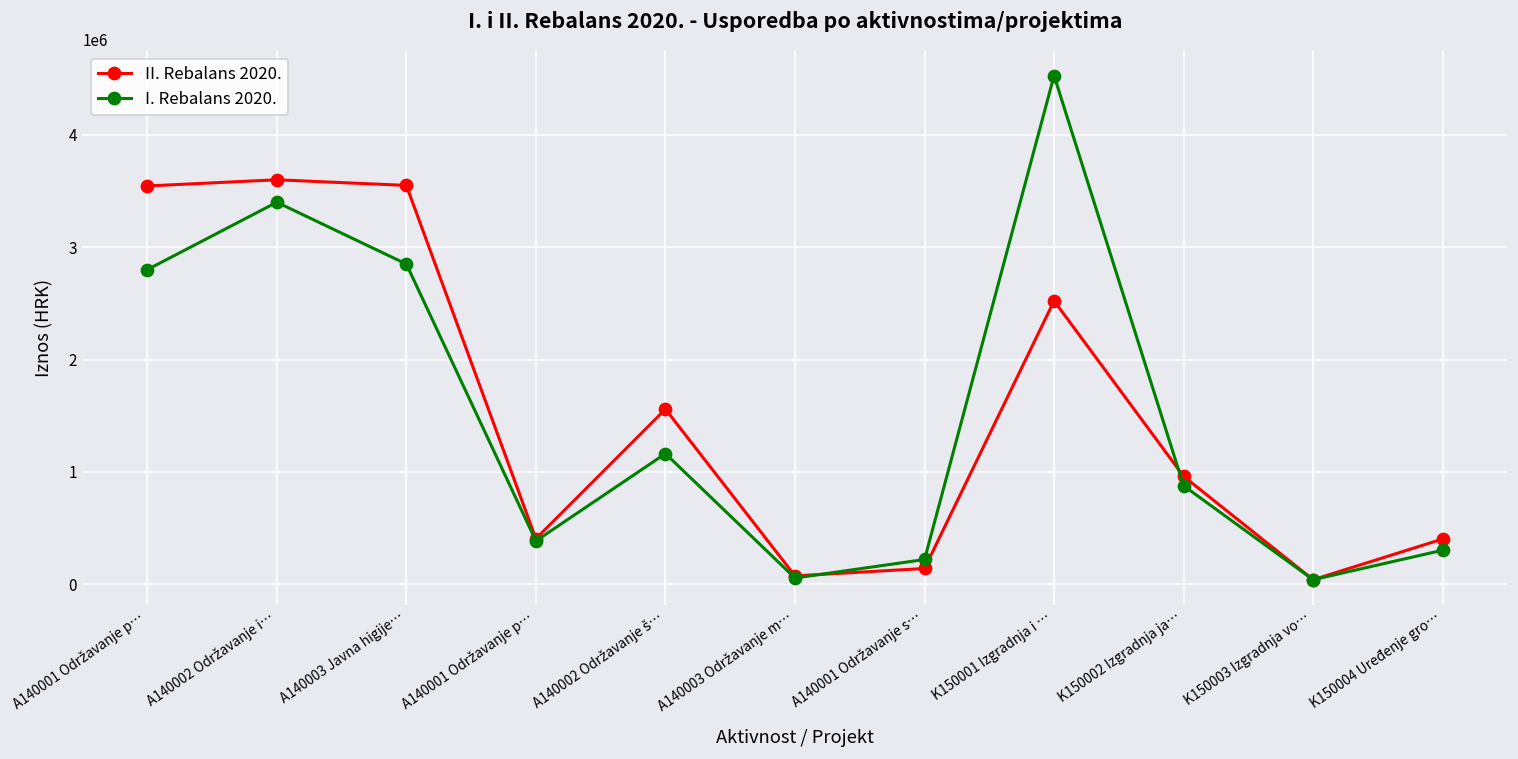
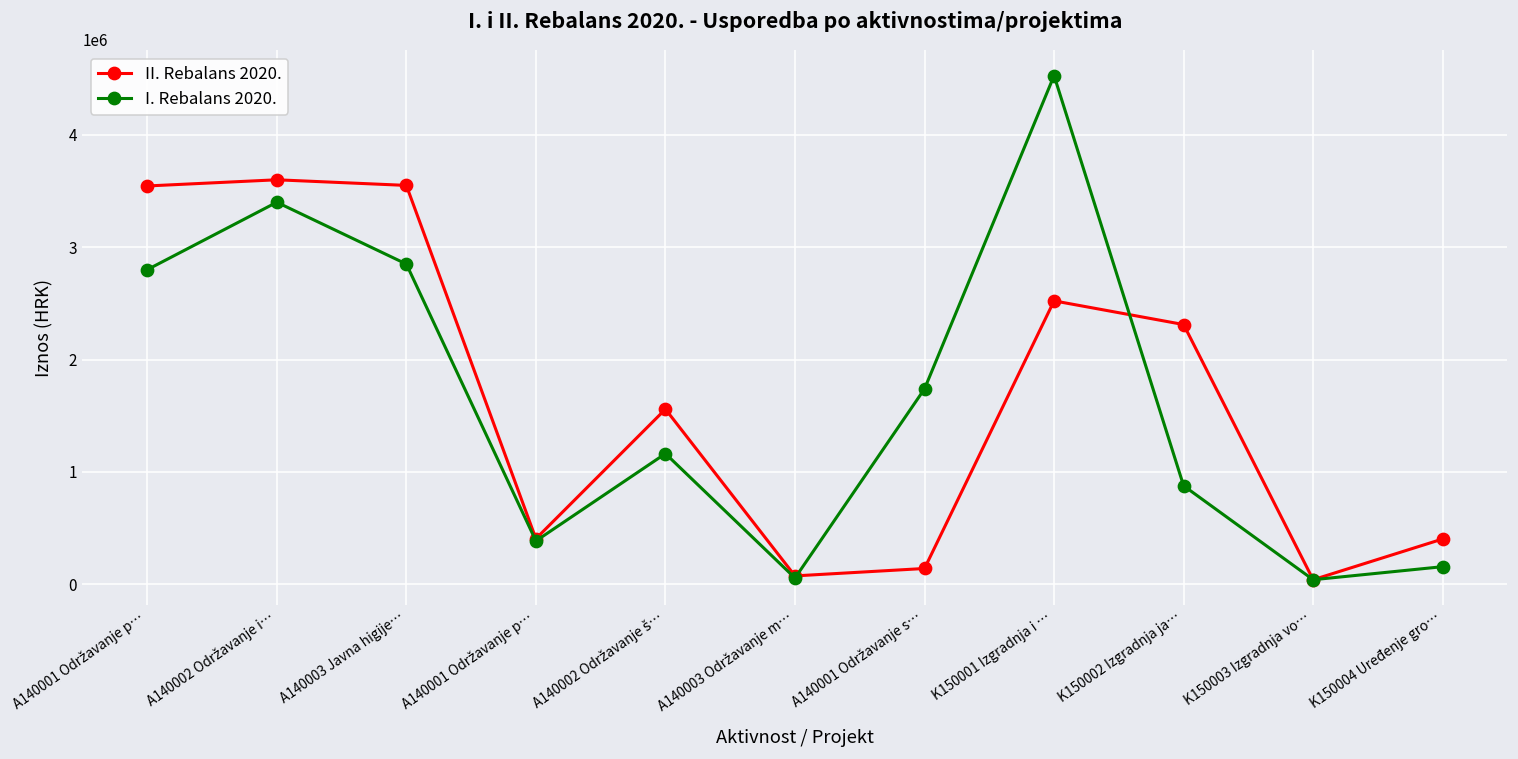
I. Rebalans 2020., A140001 Održavanje s…: 220000 -> 1740000
II. Rebalans 2020., K150002 Izgradnja ja…: 960000 -> 2310000
I. Rebalans 2020., K150004 Uređenje gro…: 300000 -> 160000
